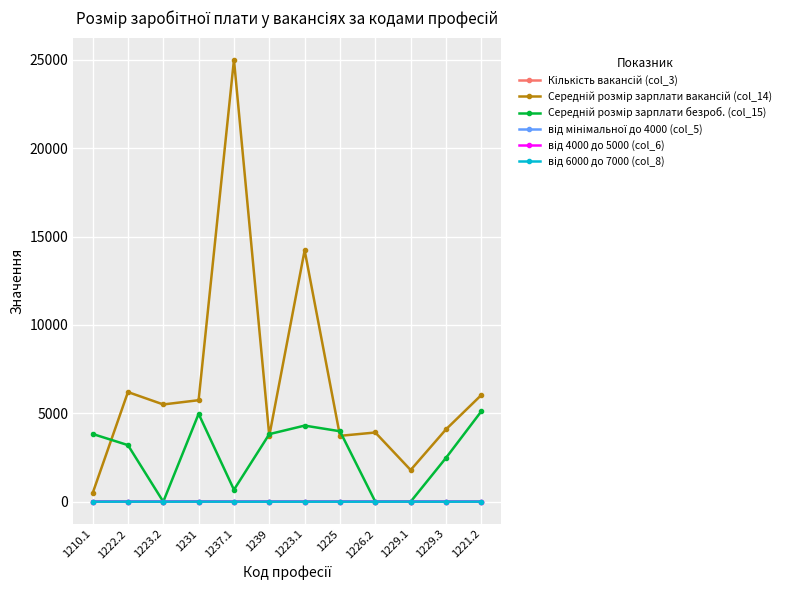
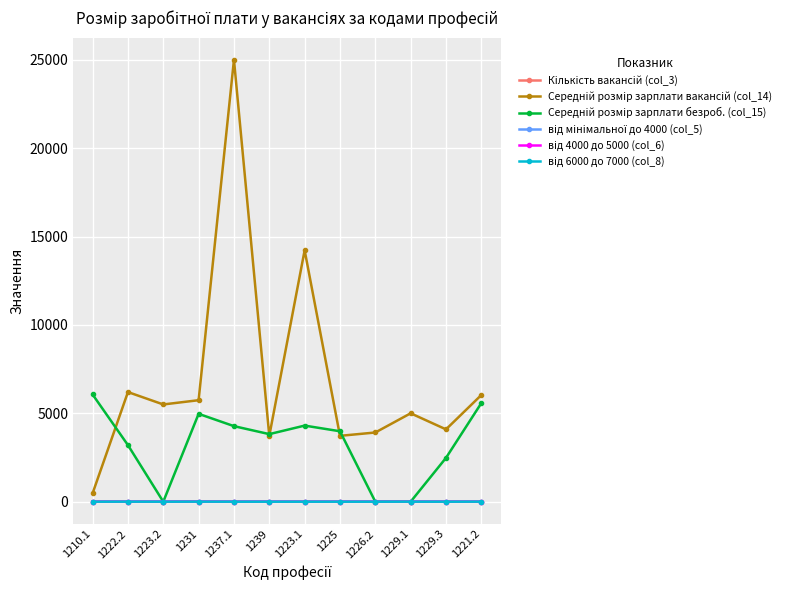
Середній розмір зарплати безроб. (col_15), 1210.1: 3800 -> 6100
Середній розмір зарплати безроб. (col_15), 1237.1: 700 -> 4300
Середній розмір зарплати вакансій (col_14), 1229.1: 1800 -> 5000
Середній розмір зарплати безроб. (col_15), 1221.2: 5100 -> 5600
